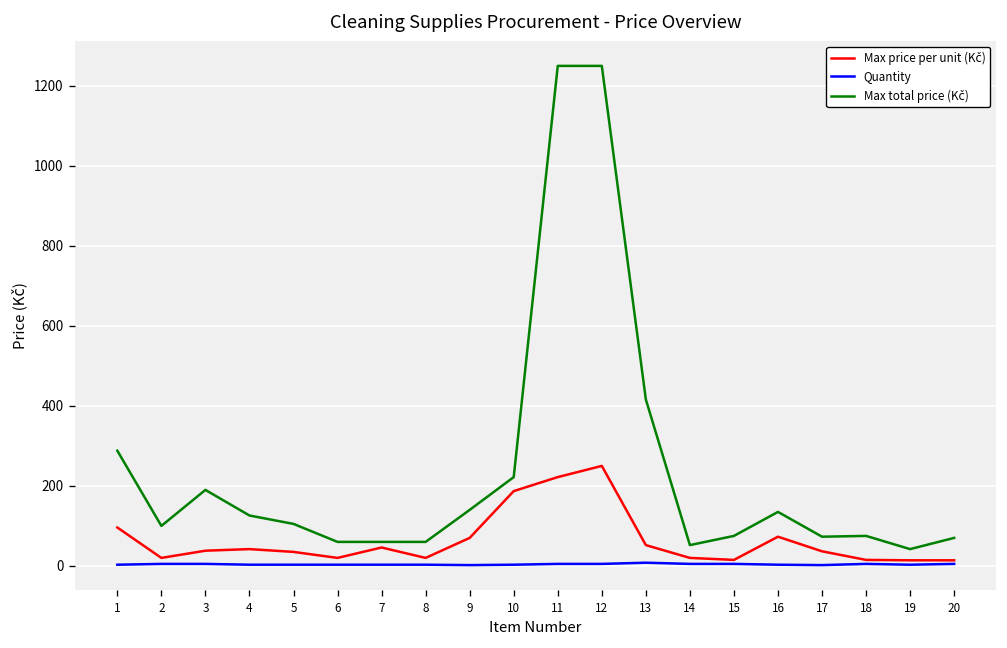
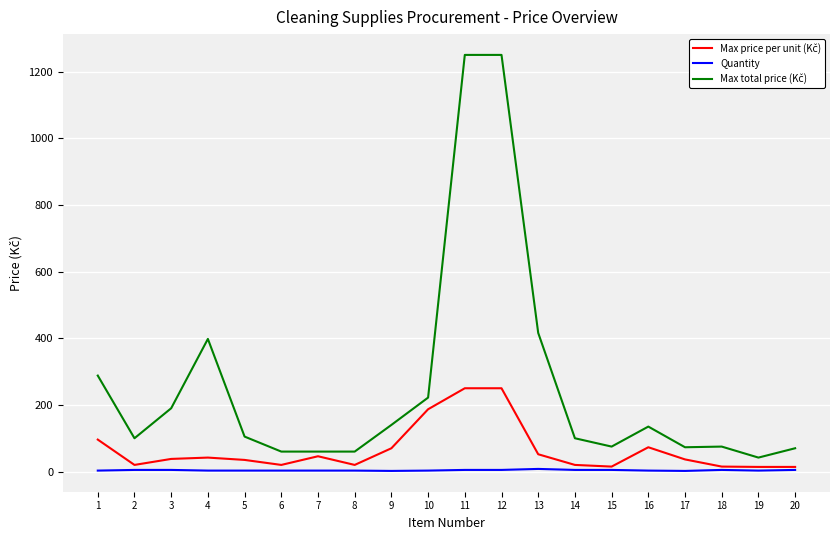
Max total price (Kč), 4: 130 -> 400
Max price per unit (Kč), 11: 220 -> 250
Max total price (Kč), 14: 50 -> 100
